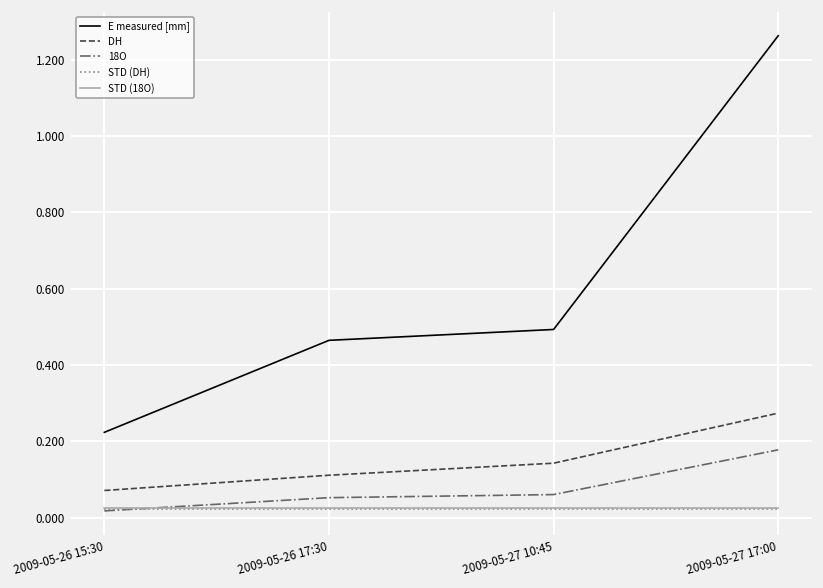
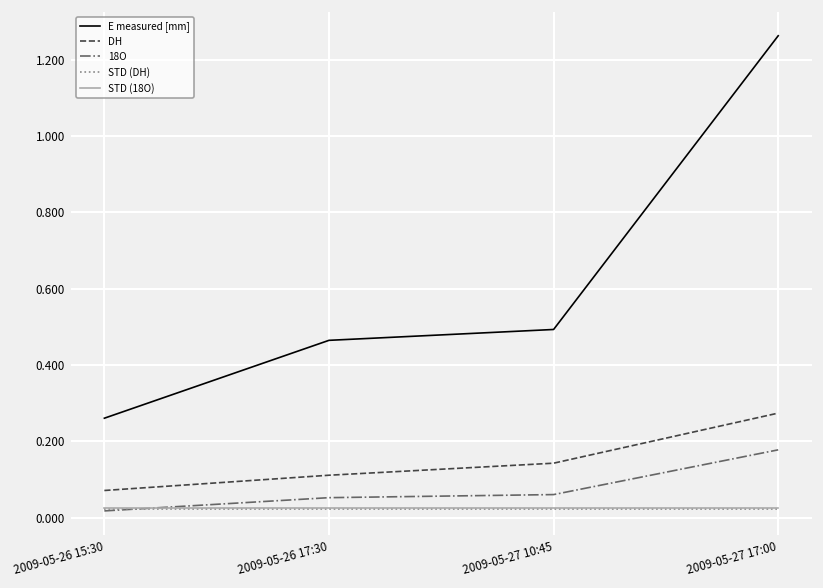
E measured [mm], 2009-05-26 15:30: 0.22 -> 0.26
